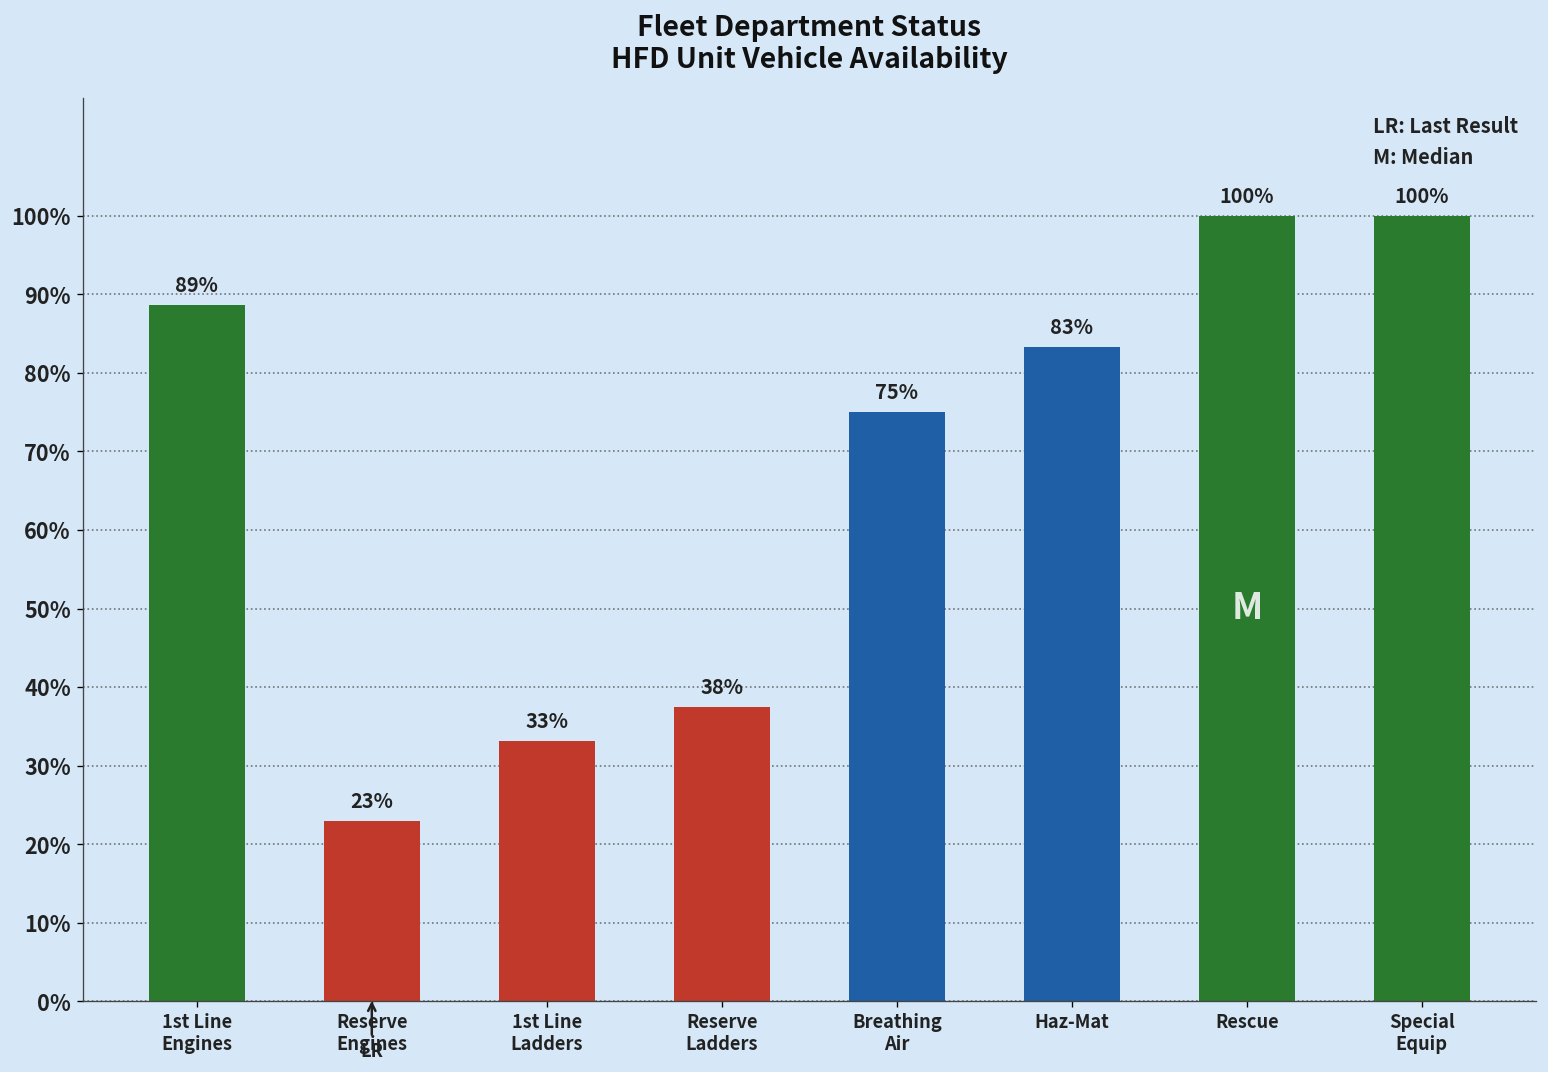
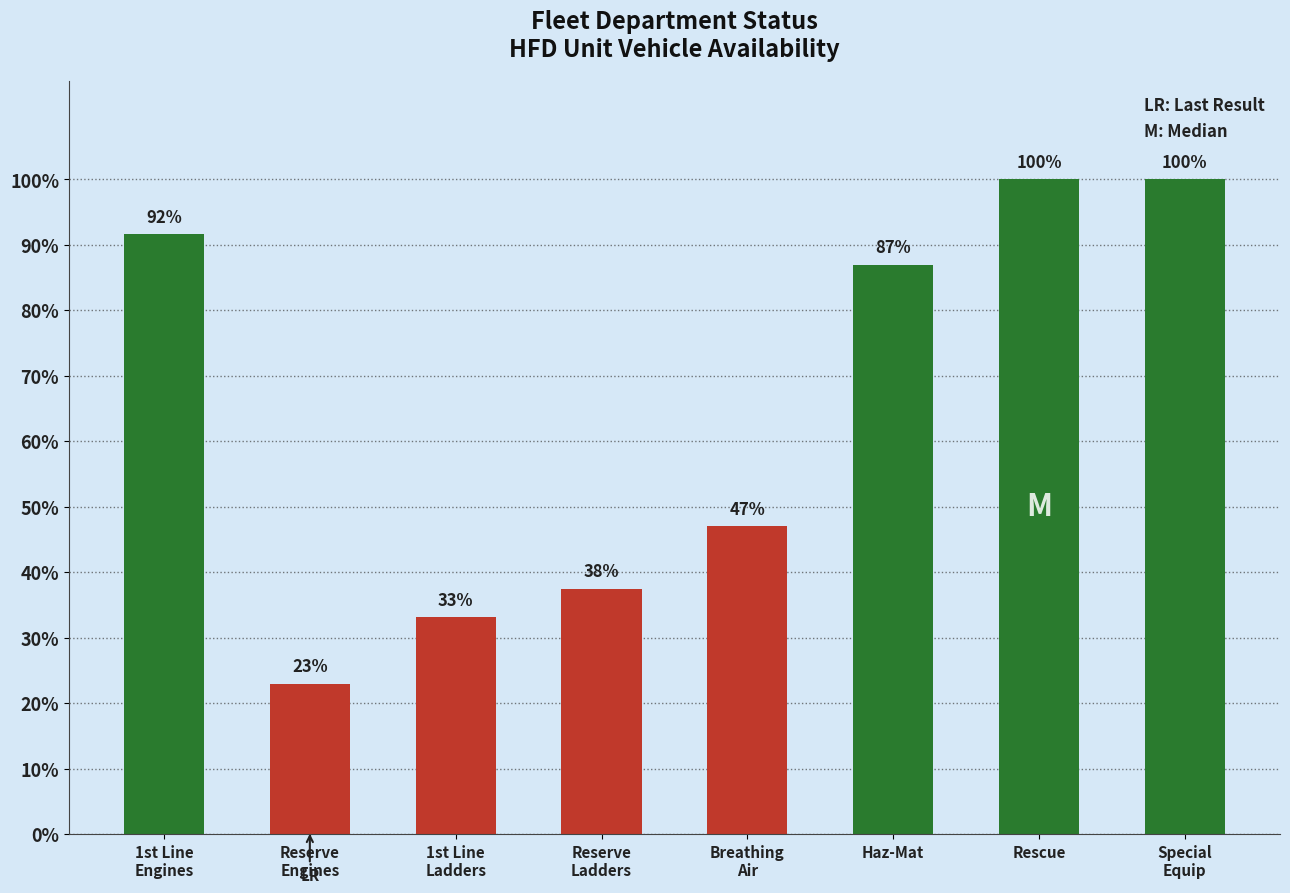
1st Line Engines: 89% -> 92%
Breathing Air: 75% -> 47%
Haz-Mat: 83% -> 87%
